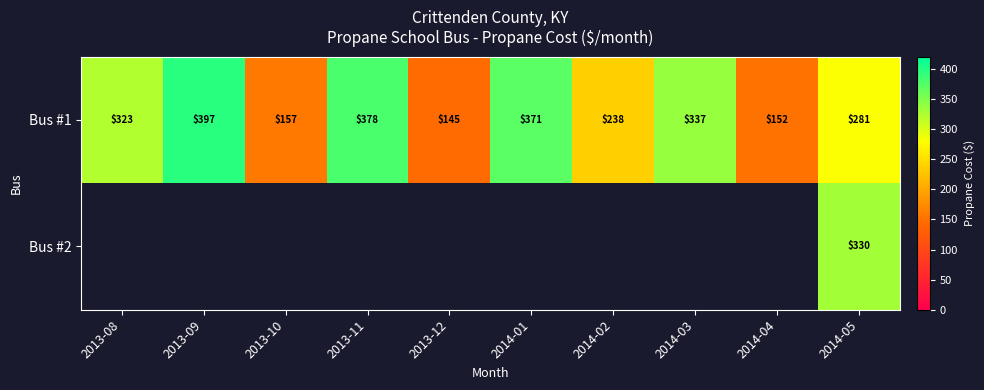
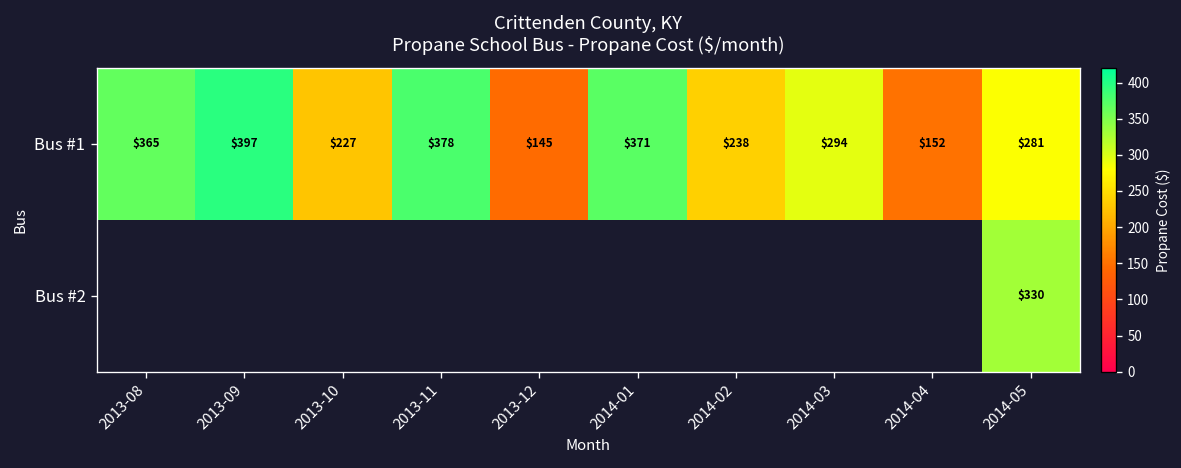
Bus #1, 2013-08: $323 -> $365
Bus #1, 2013-10: $157 -> $227
Bus #1, 2014-03: $337 -> $294
